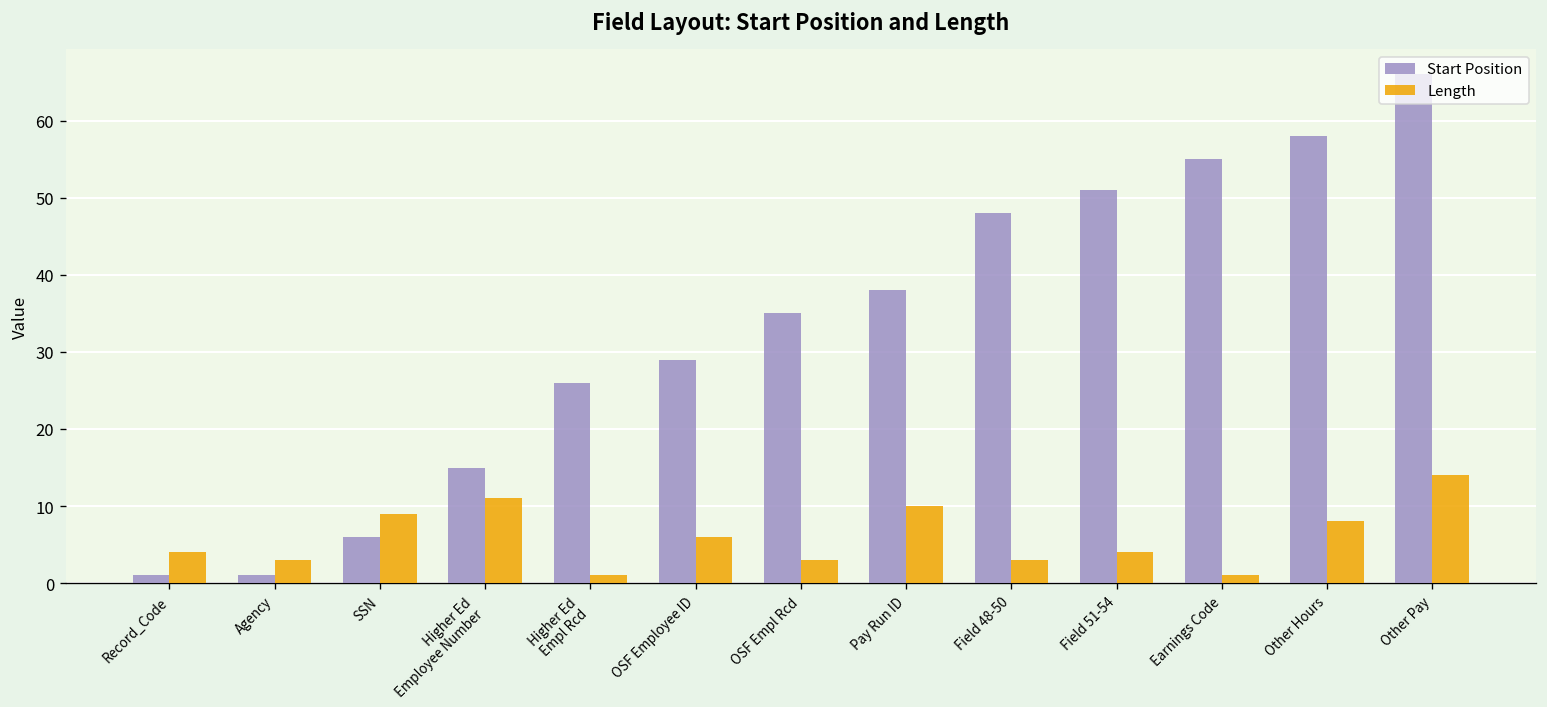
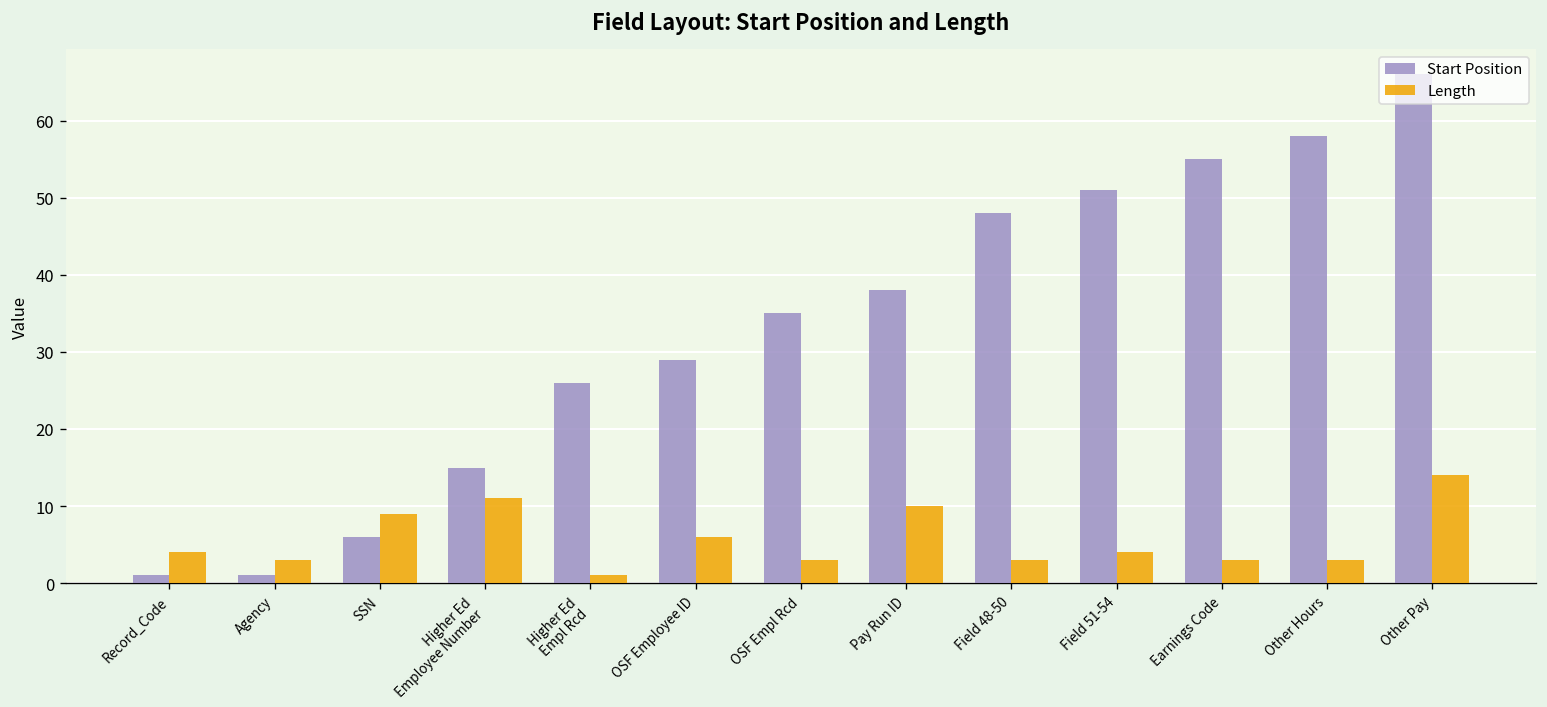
Length, Earnings Code: 1 -> 3
Length, Other Hours: 8 -> 3
